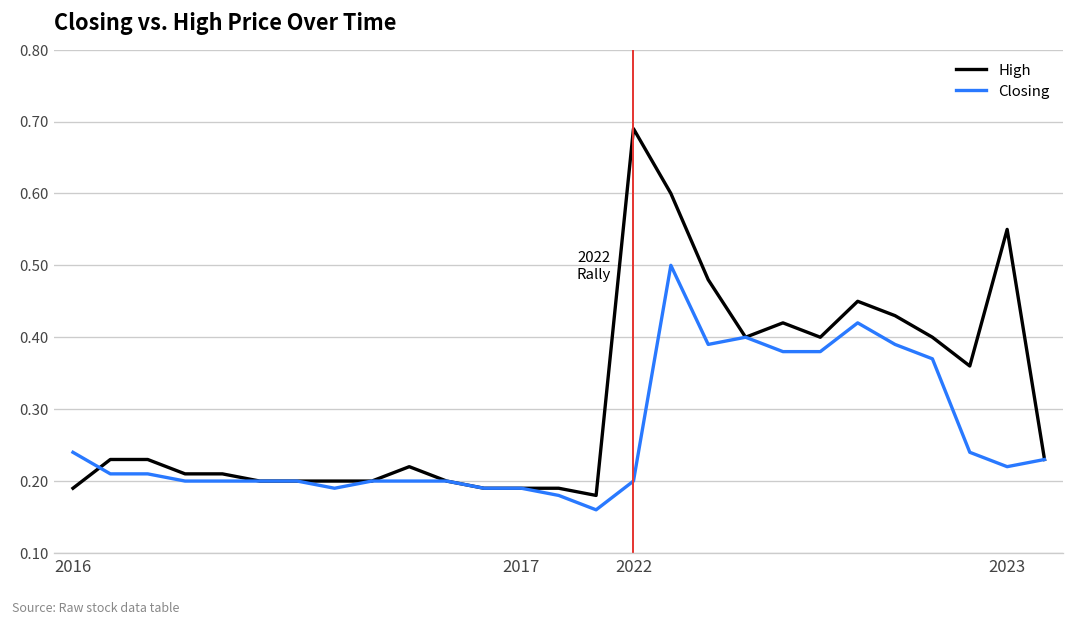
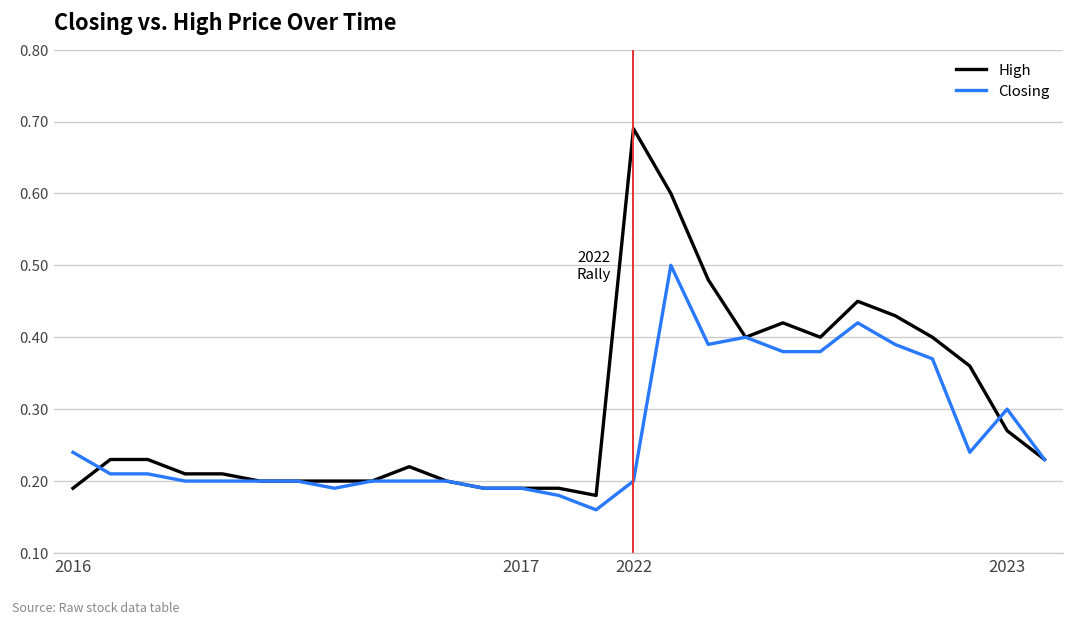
High, 2023: 0.55 -> 0.27
Closing, 2023: 0.22 -> 0.30
